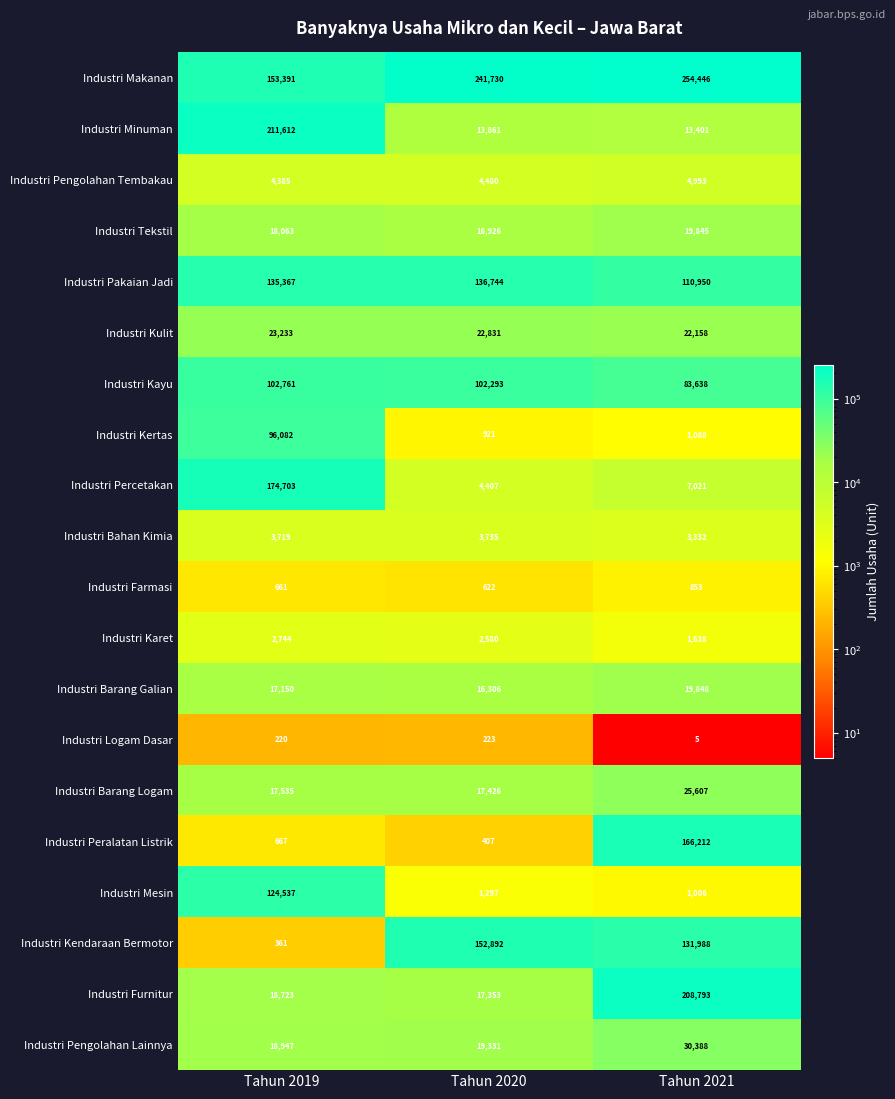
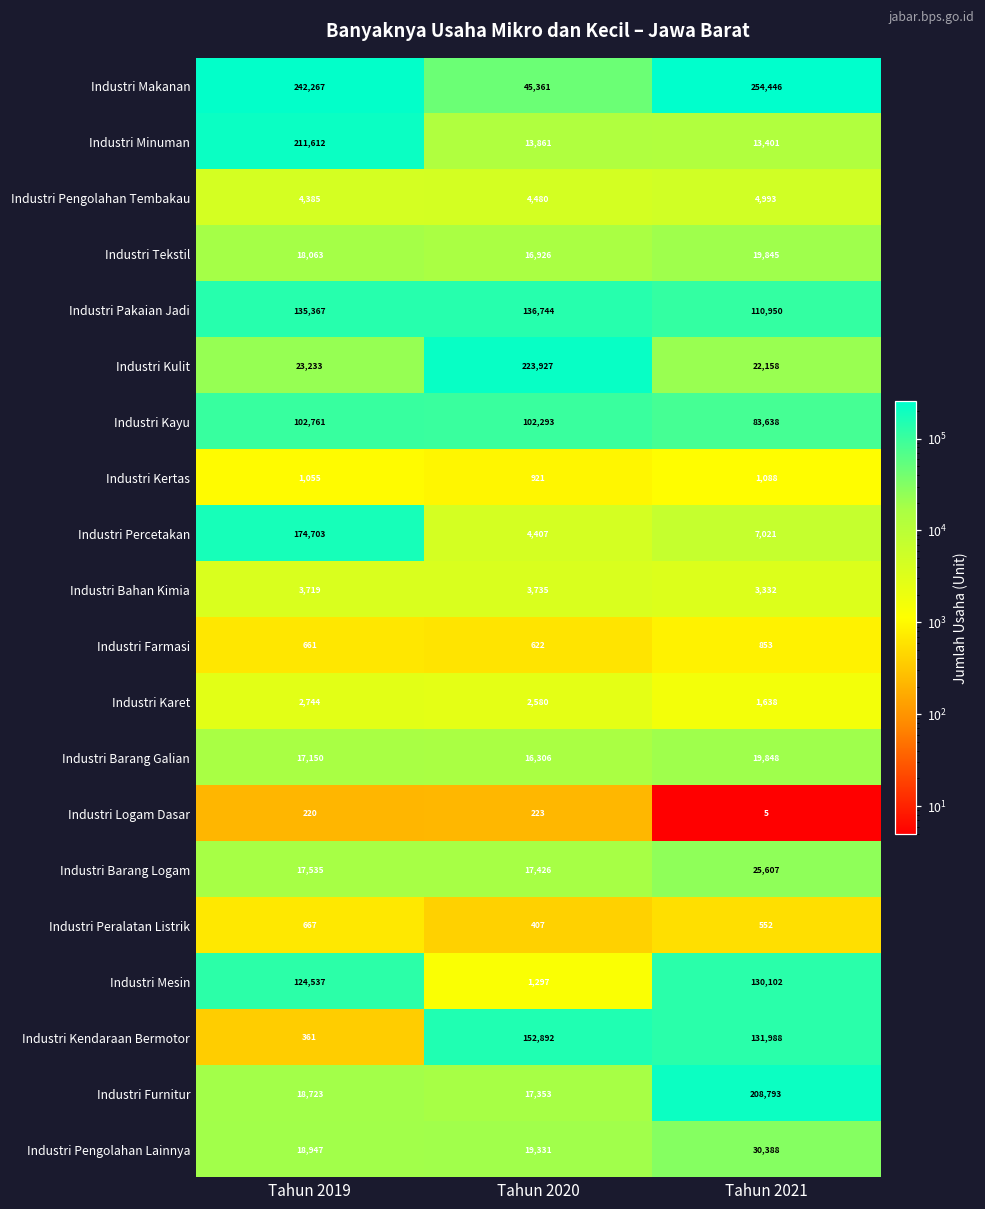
Industri Makanan, Tahun 2019: 153,391 -> 242,267
Industri Makanan, Tahun 2020: 241,730 -> 45,361
Industri Kulit, Tahun 2020: 22,831 -> 223,927
Industri Kertas, Tahun 2019: 96,082 -> 1,055
Industri Peralatan Listrik, Tahun 2021: 166,212 -> 552
Industri Mesin, Tahun 2021: 1,006 -> 130,102
